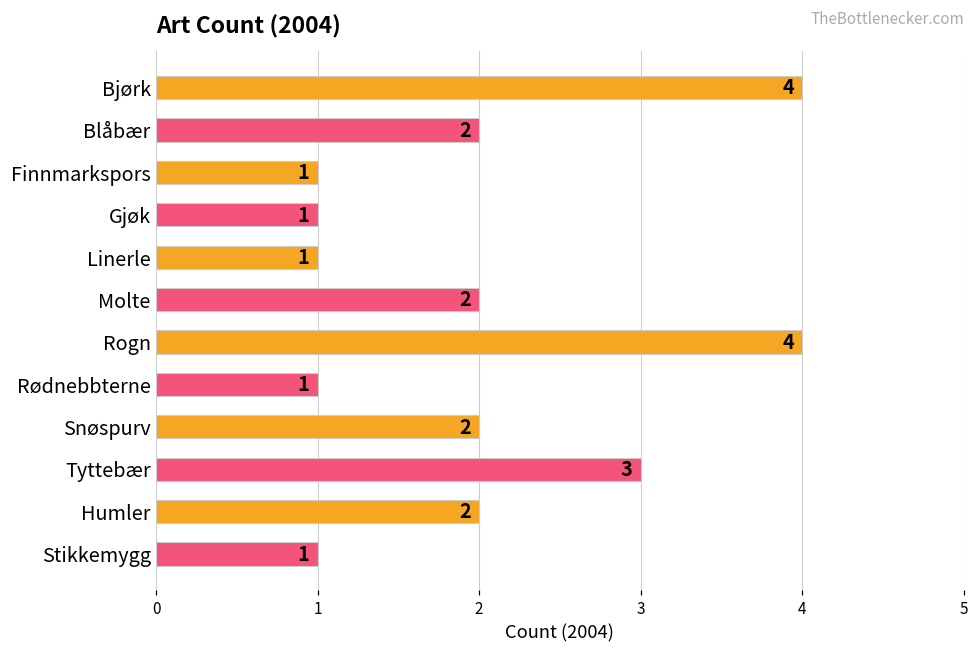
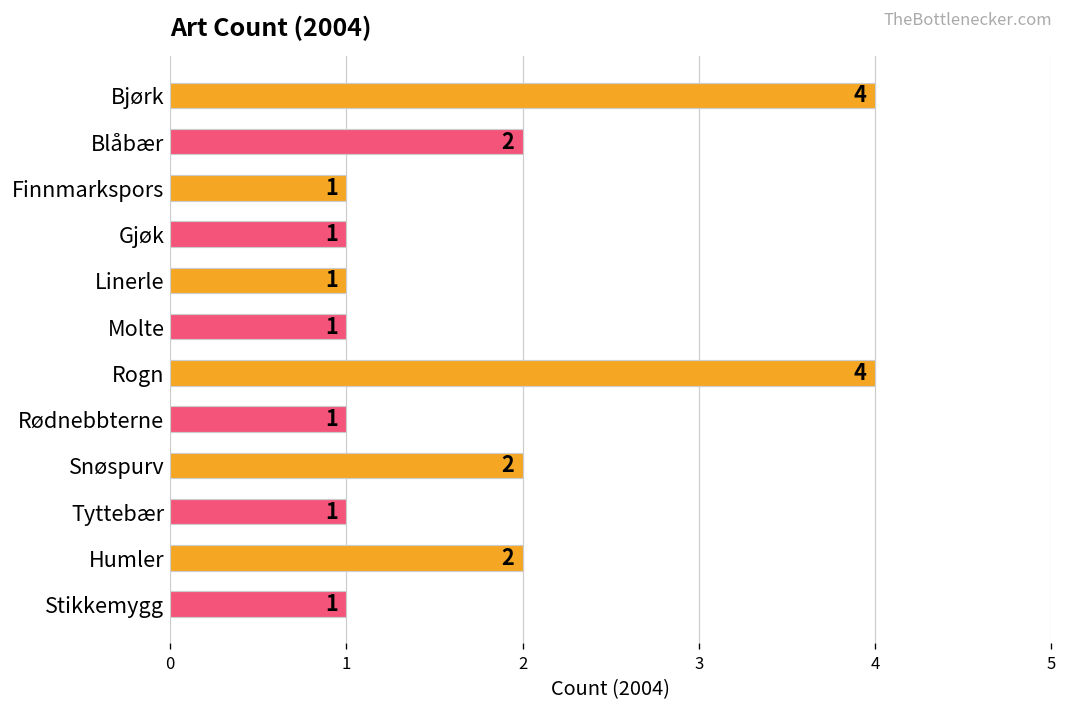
Molte: 2 -> 1
Tyttebær: 3 -> 1
